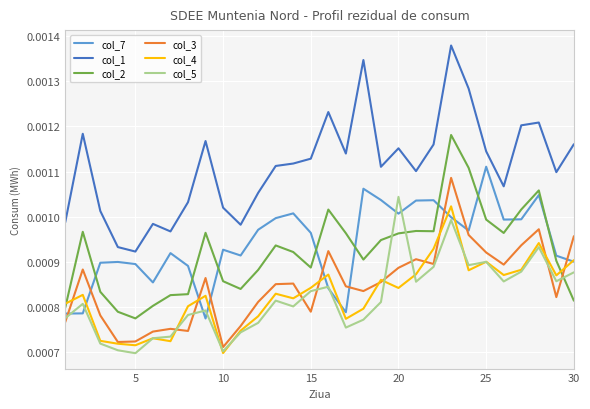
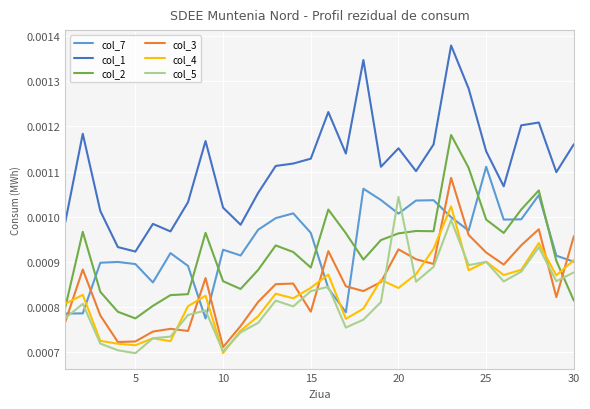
col_3, 20: 0.00089 -> 0.00093
